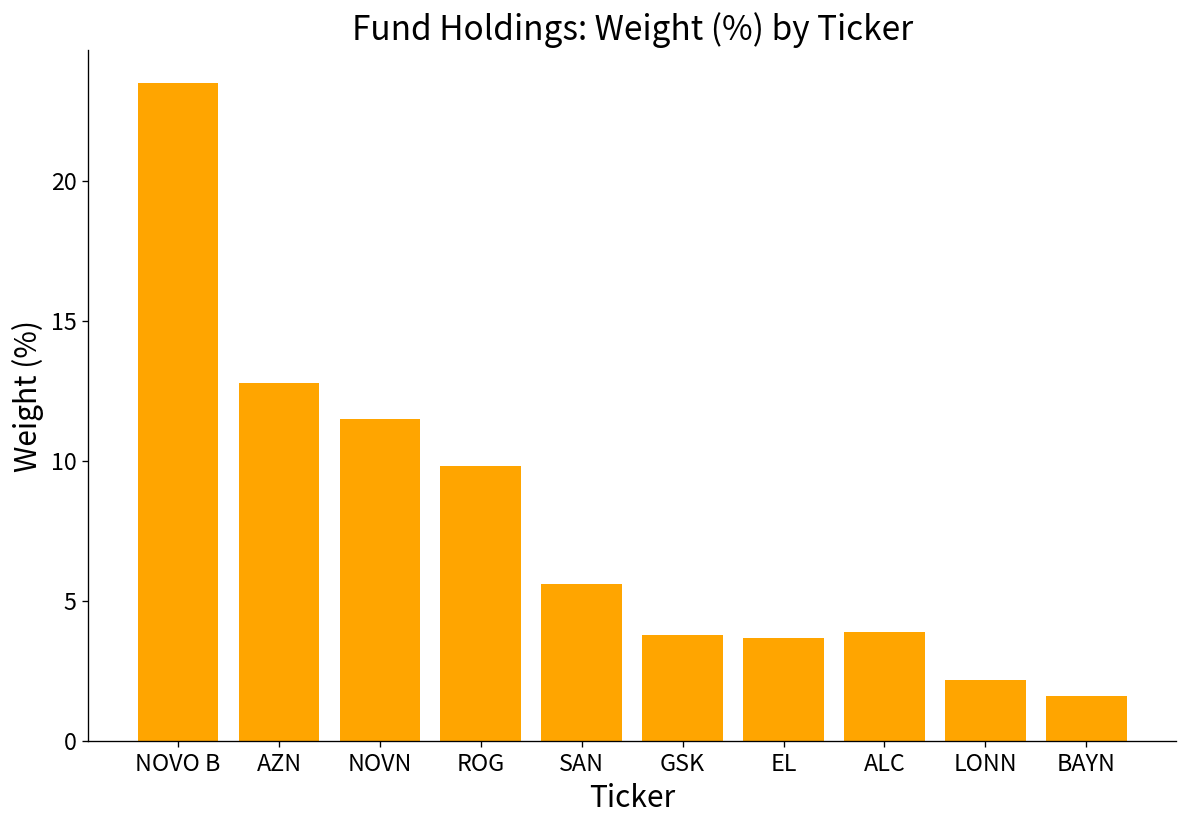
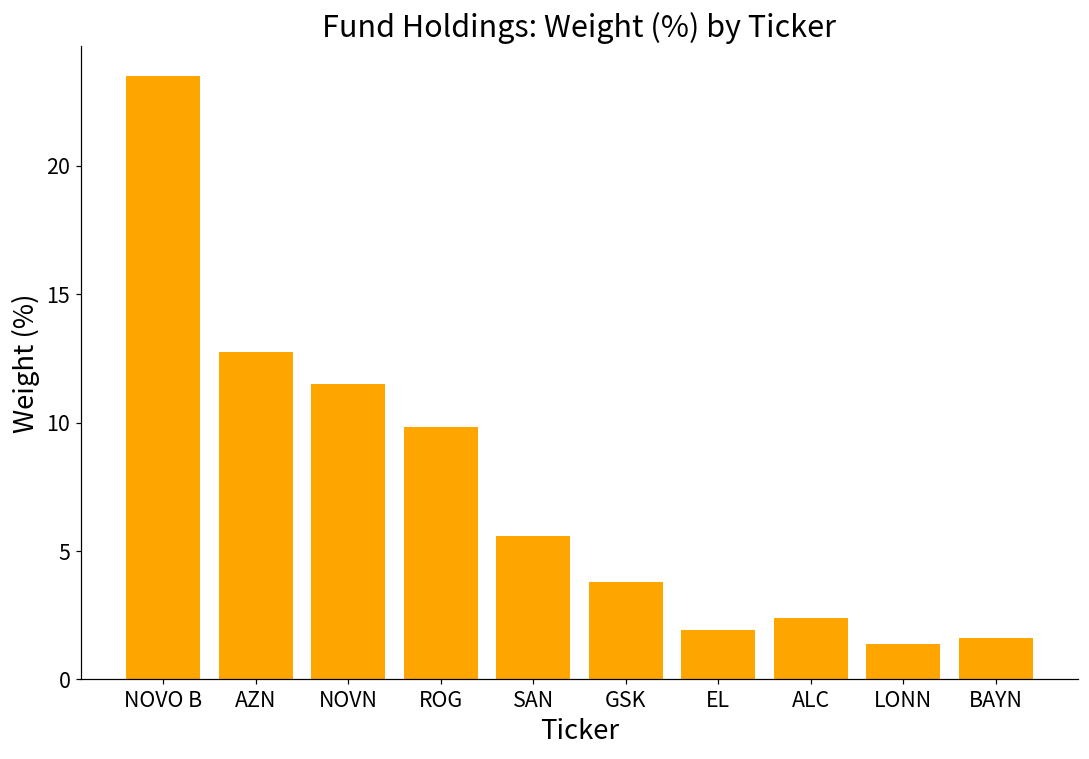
EL: 3.7 -> 1.9
ALC: 3.9 -> 2.4
LONN: 2.2 -> 1.4
